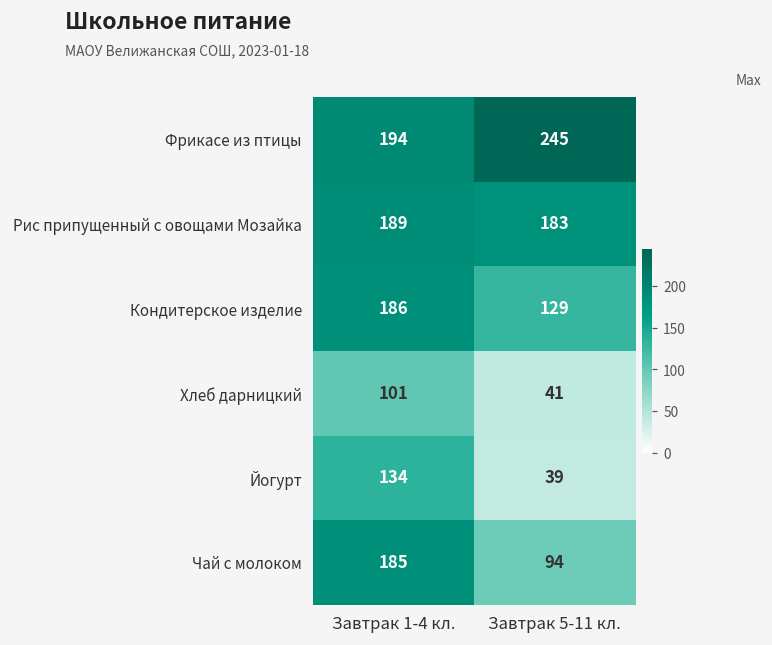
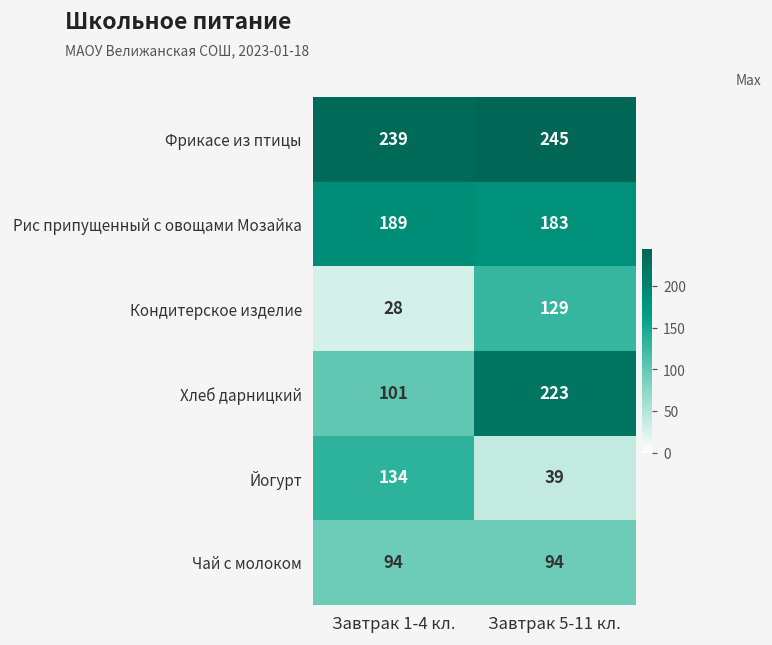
Фрикасе из птицы, Завтрак 1-4 кл.: 194 -> 239
Кондитерское изделие, Завтрак 1-4 кл.: 186 -> 28
Хлеб дарницкий, Завтрак 5-11 кл.: 41 -> 223
Чай с молоком, Завтрак 1-4 кл.: 185 -> 94
